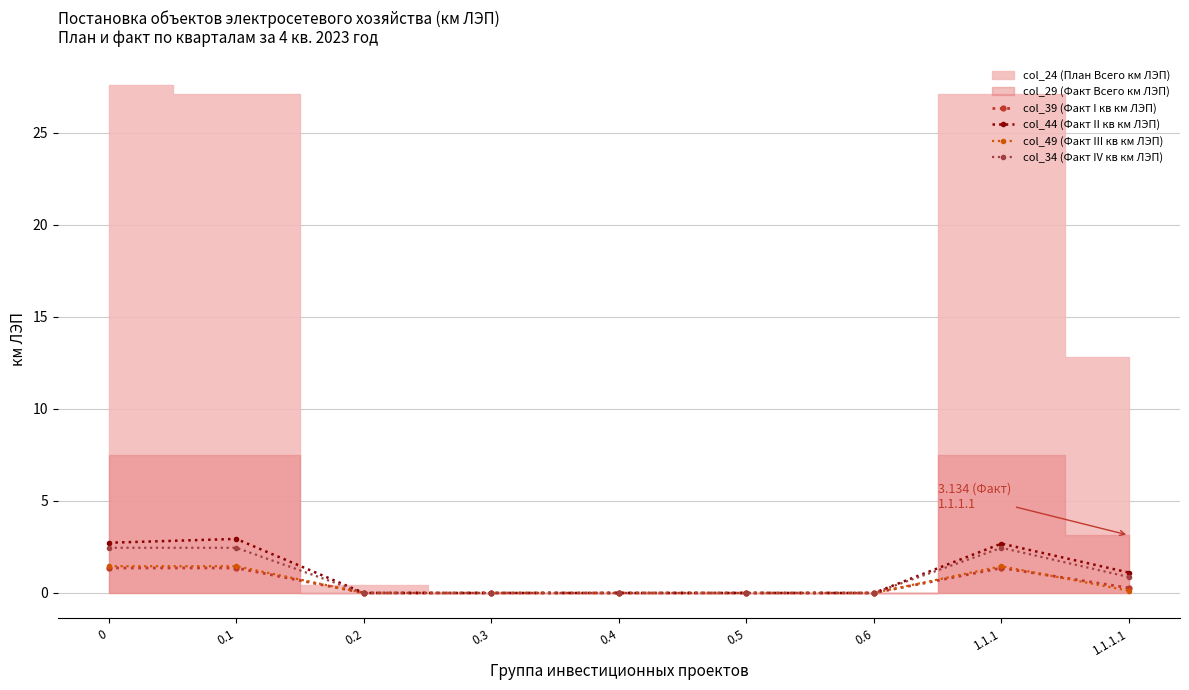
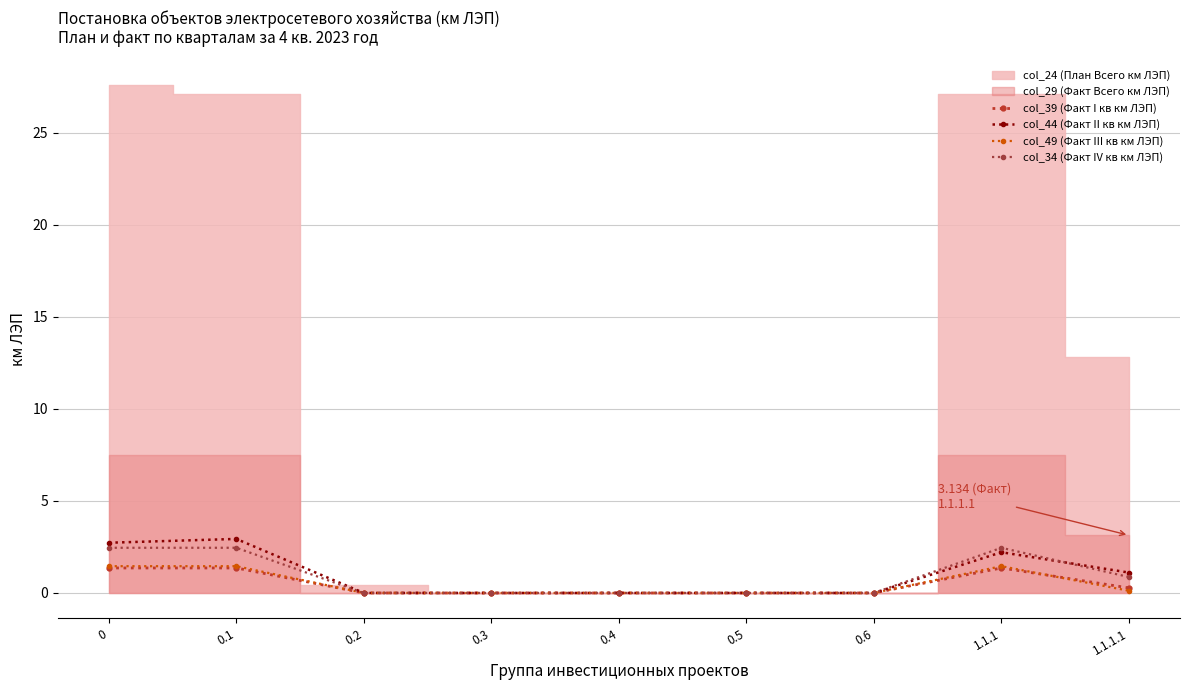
col_44 (Факт II кв км ЛЭП), 1.1.1: 2.7 -> 2.2
